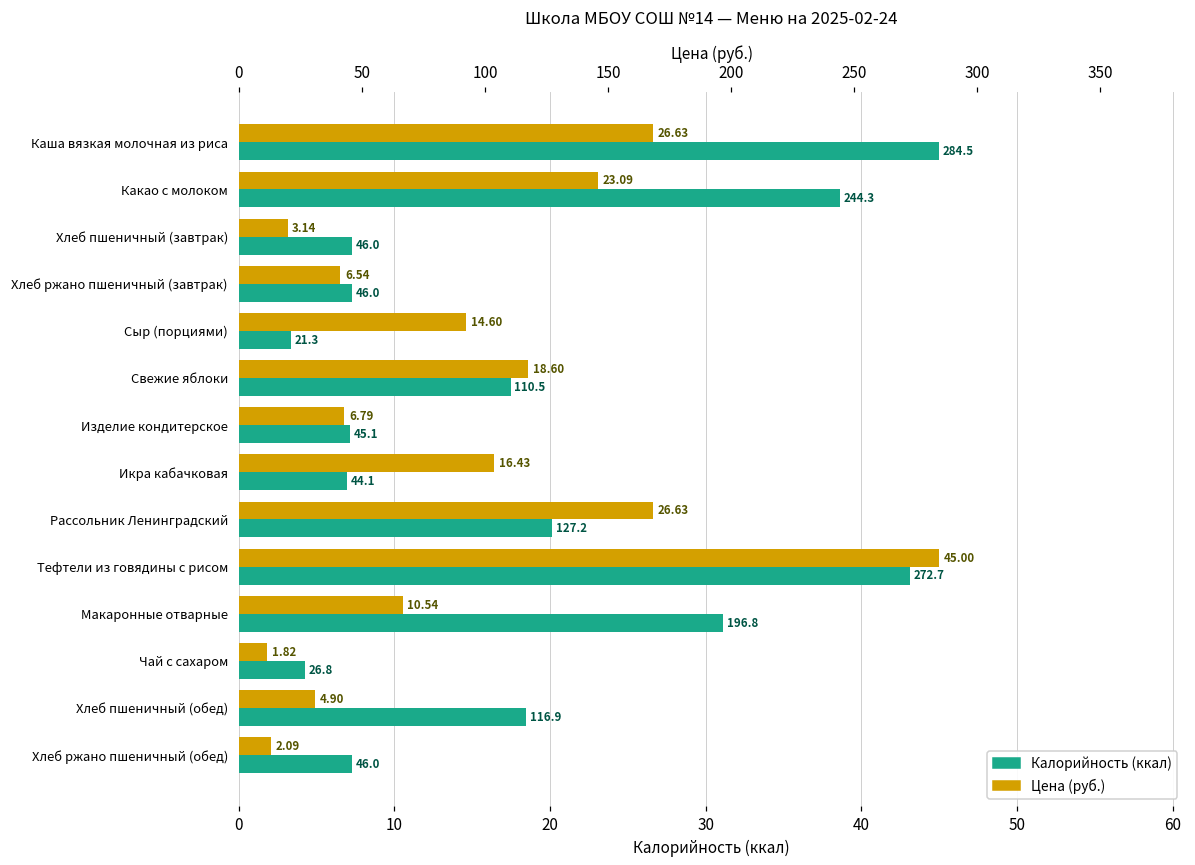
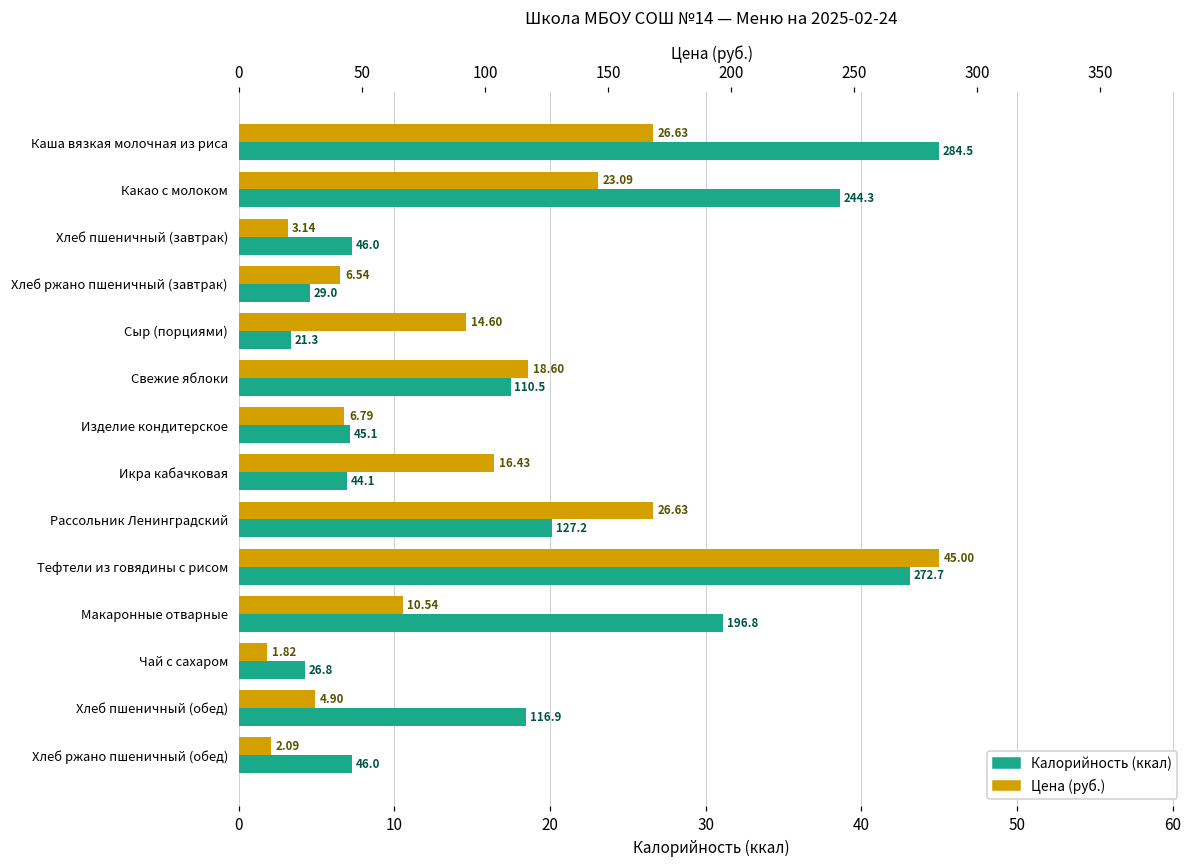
Калорийность (ккал), Хлеб ржано пшеничный (завтрак): 46.0 -> 29.0
